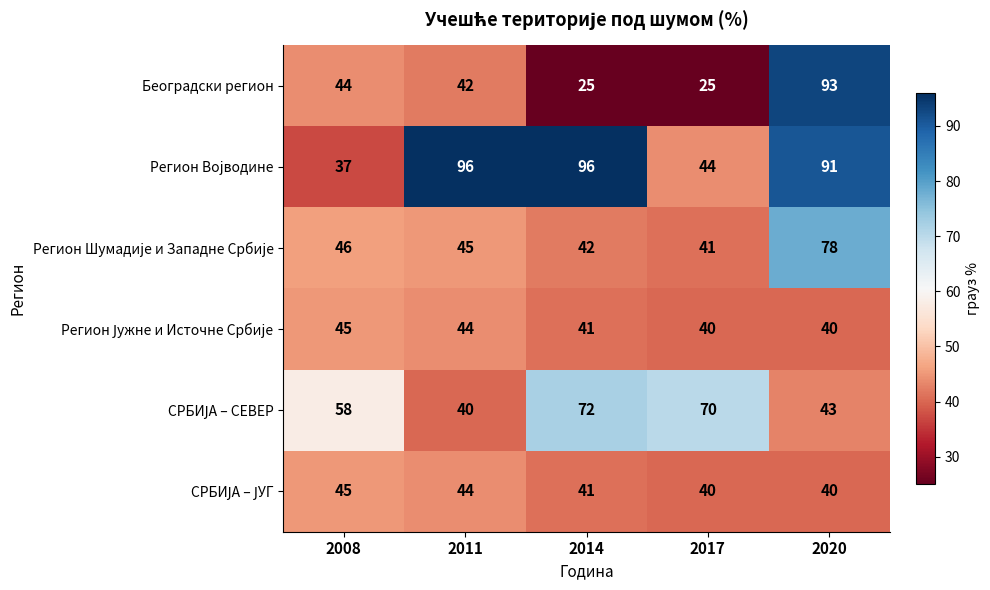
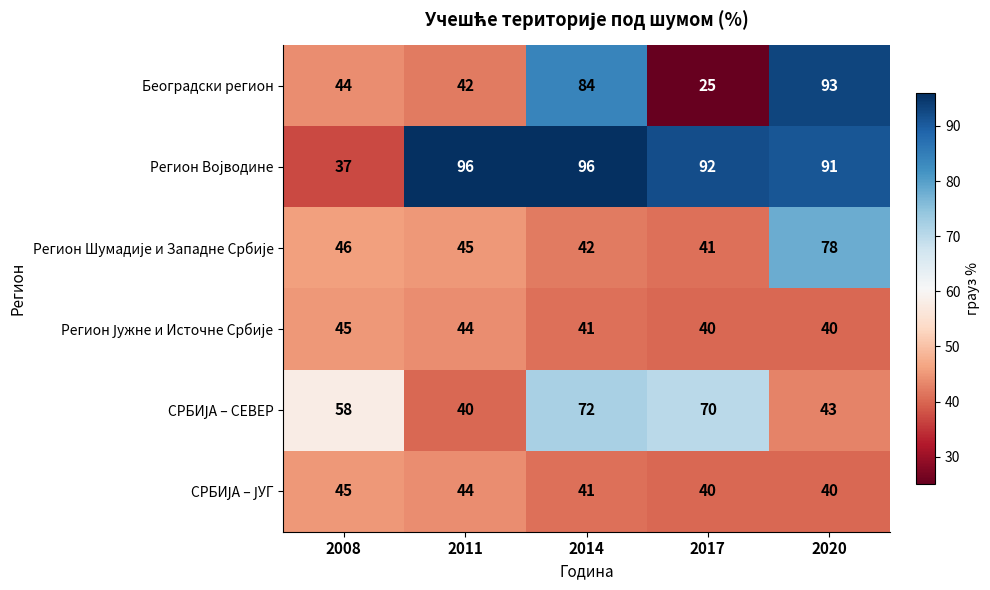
Београдски регион, 2014: 25 -> 84
Регион Војводине, 2017: 44 -> 92
